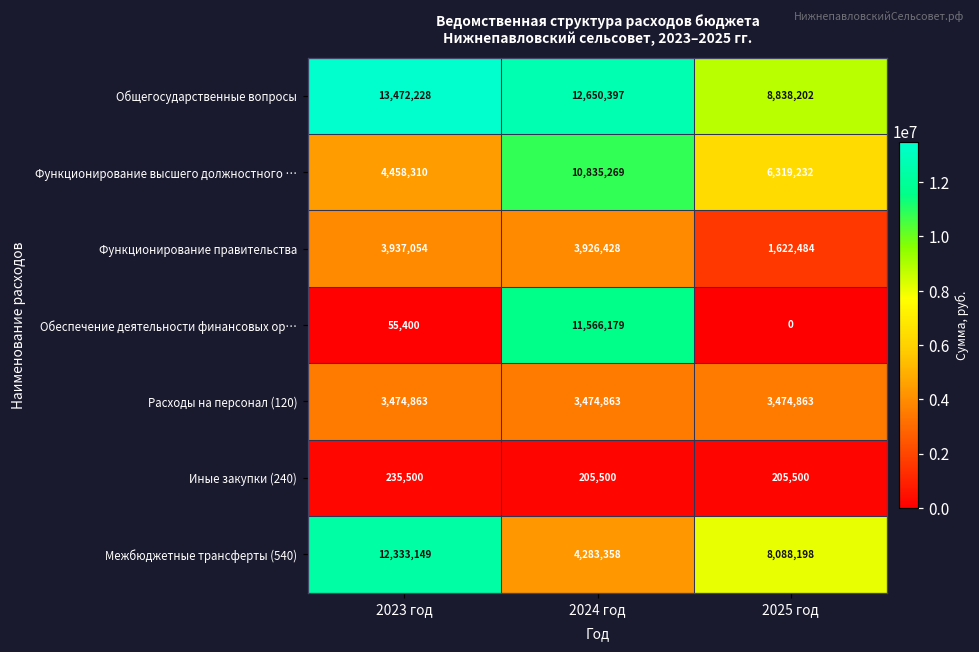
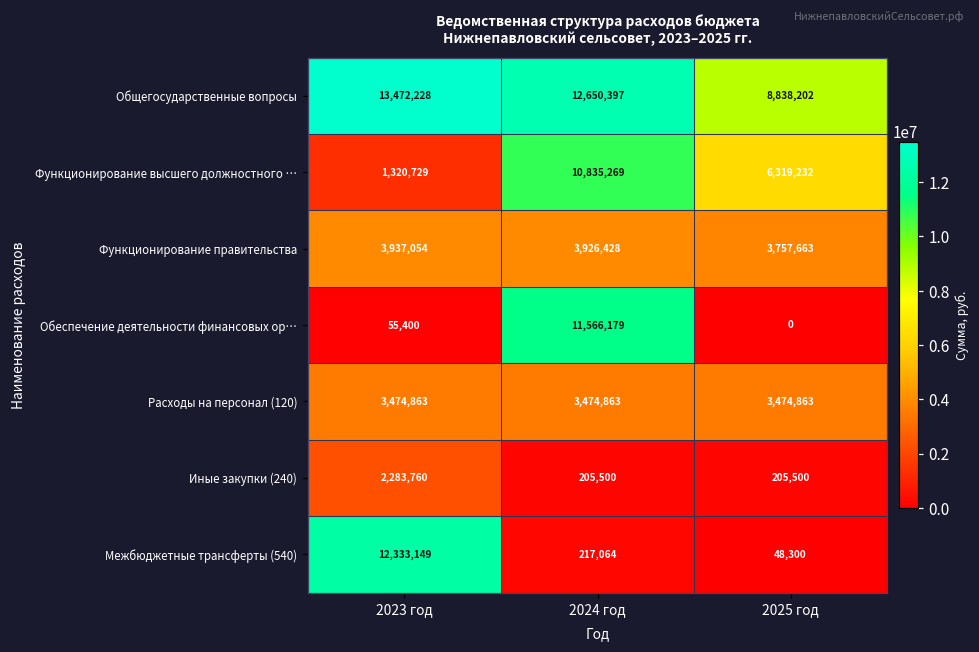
Функционирование высшего должностного …, 2023 год: 4,458,310 -> 1,320,729
Функционирование правительства, 2025 год: 1,622,484 -> 3,757,663
Иные закупки (240), 2023 год: 235,500 -> 2,283,760
Межбюджетные трансферты (540), 2024 год: 4,283,358 -> 217,064
Межбюджетные трансферты (540), 2025 год: 8,088,198 -> 48,300
